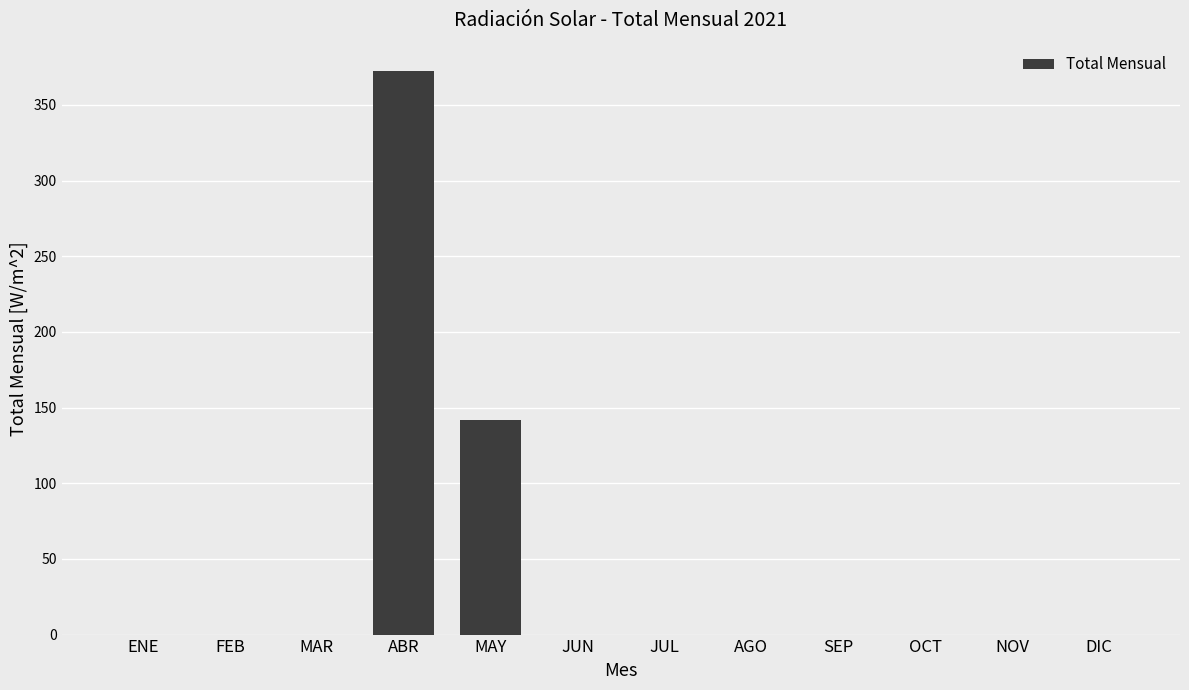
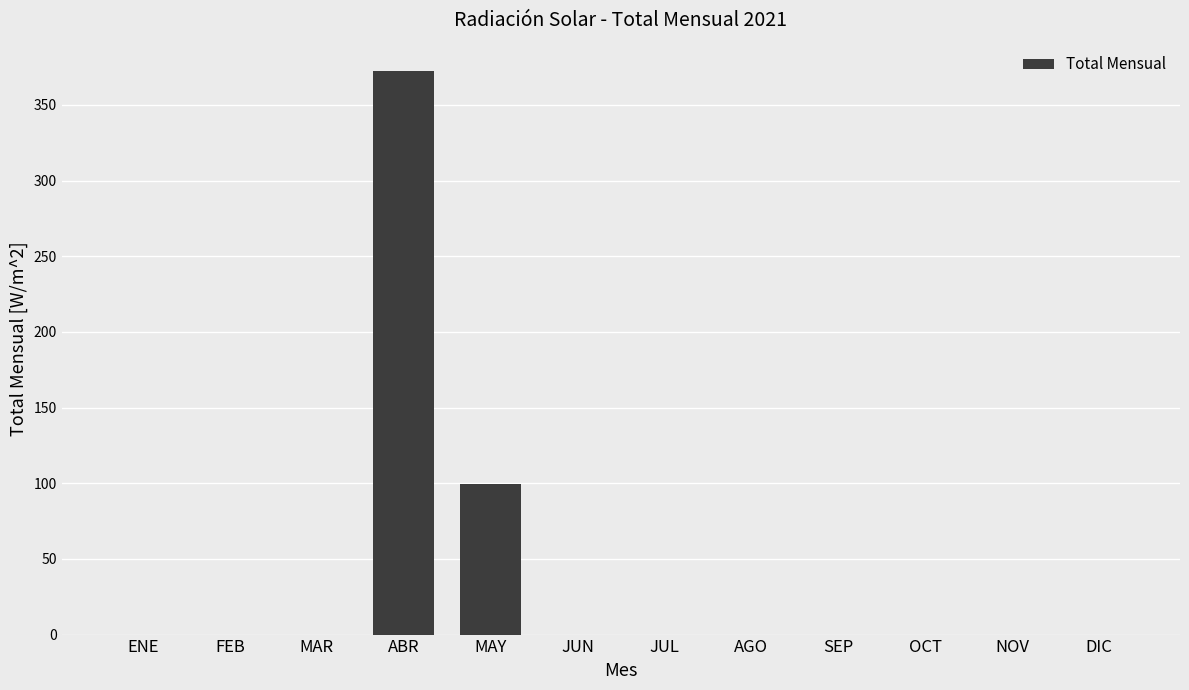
MAY: 142 -> 100
